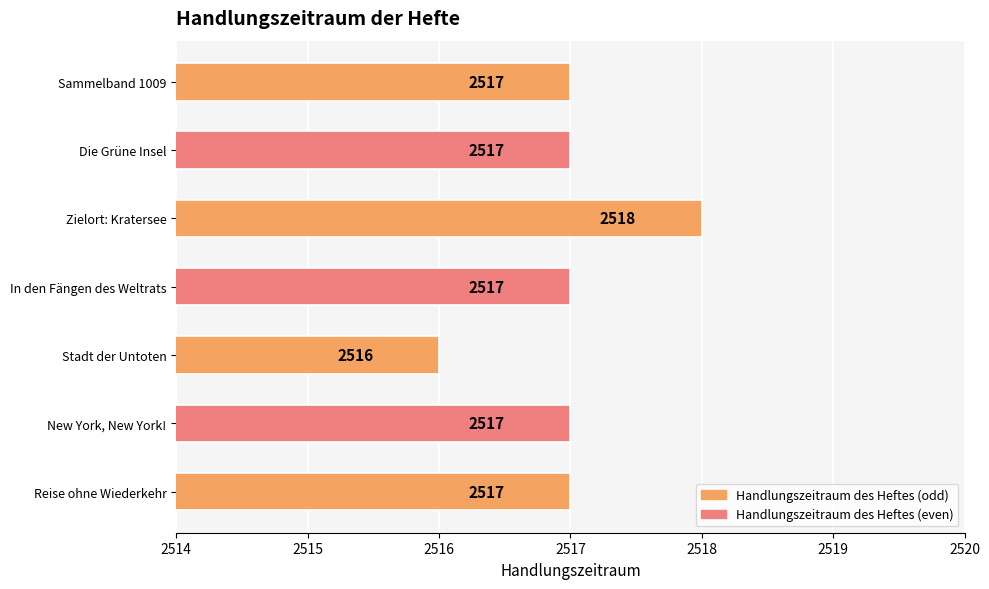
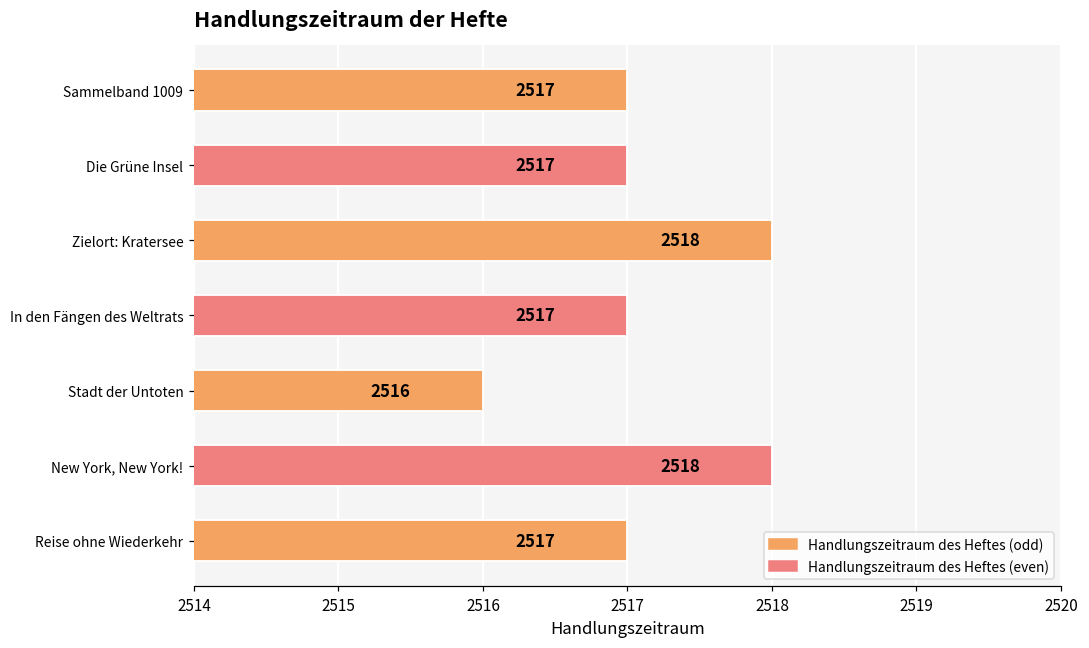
New York, New York!: 2517 -> 2518
